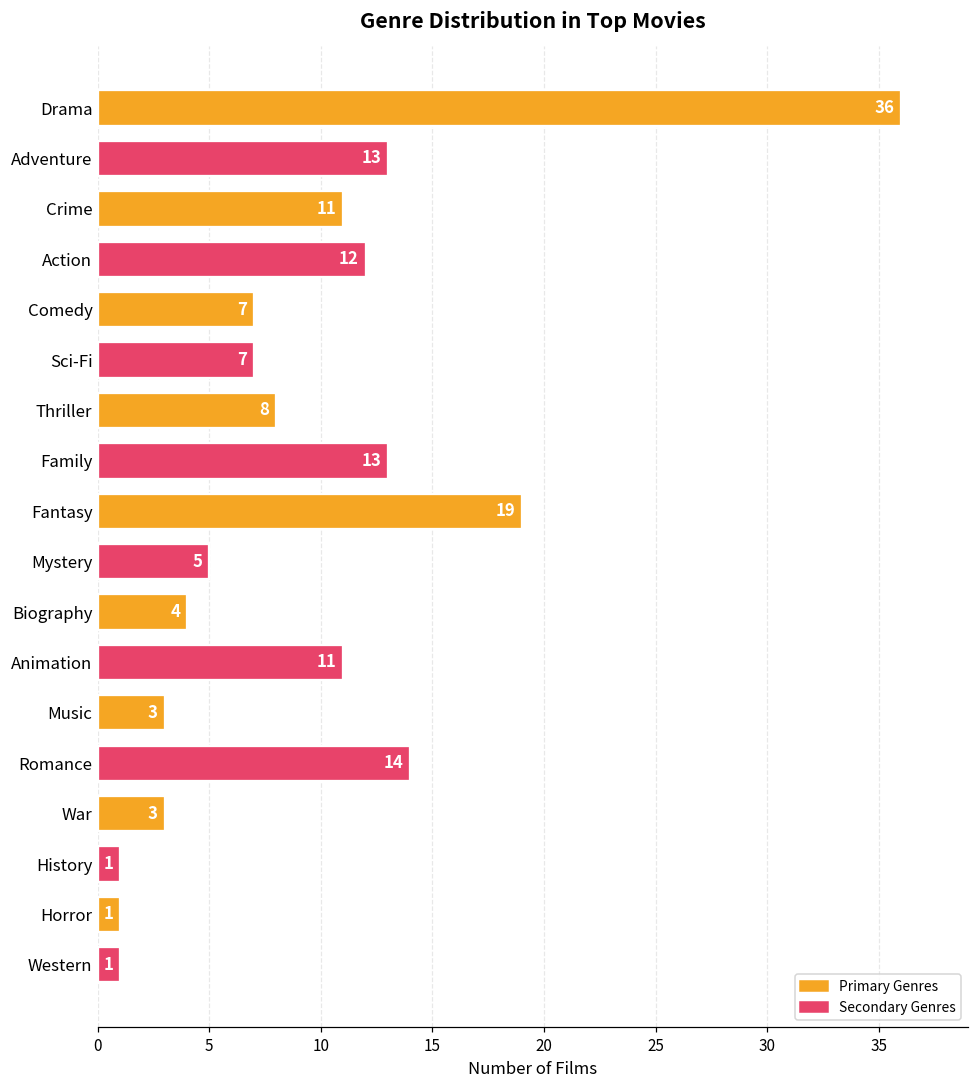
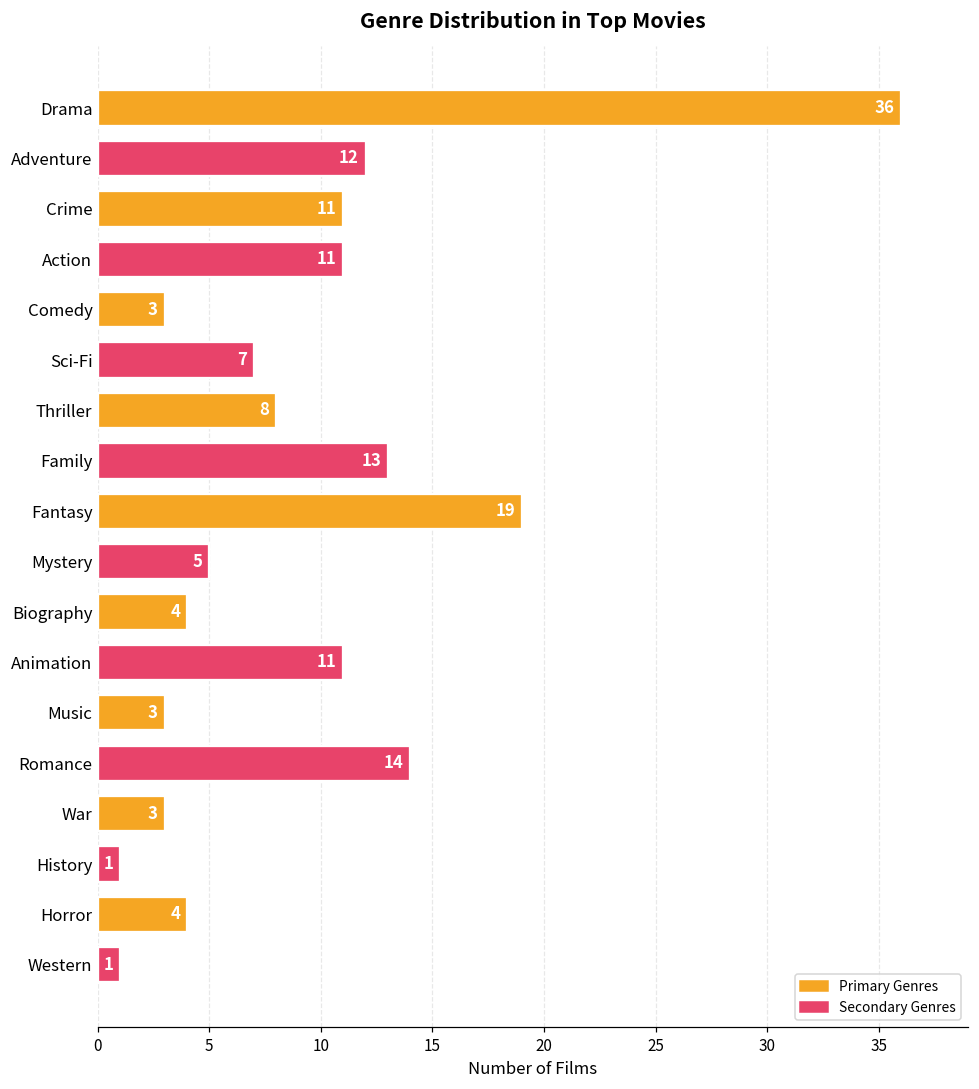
Adventure: 13 -> 12
Action: 12 -> 11
Comedy: 7 -> 3
Horror: 1 -> 4
